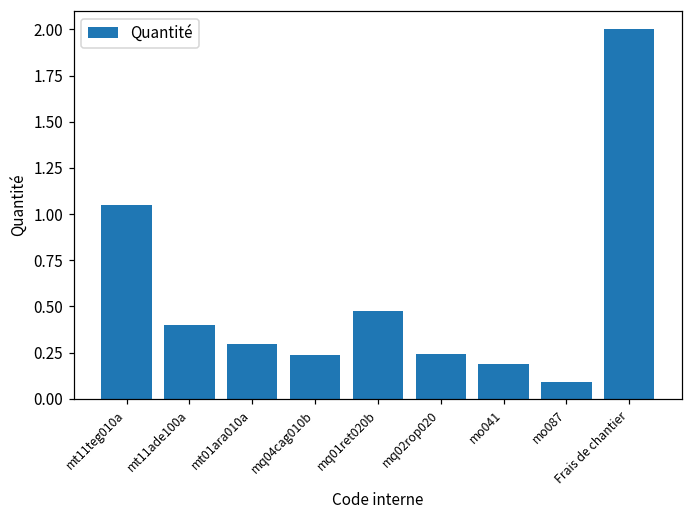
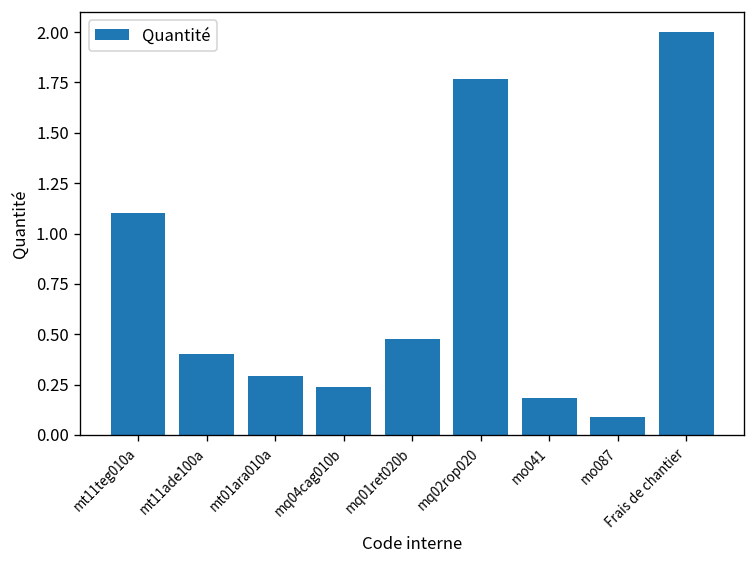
mt11teg010a: 1.05 -> 1.10
mq02rop020: 0.24 -> 1.77
